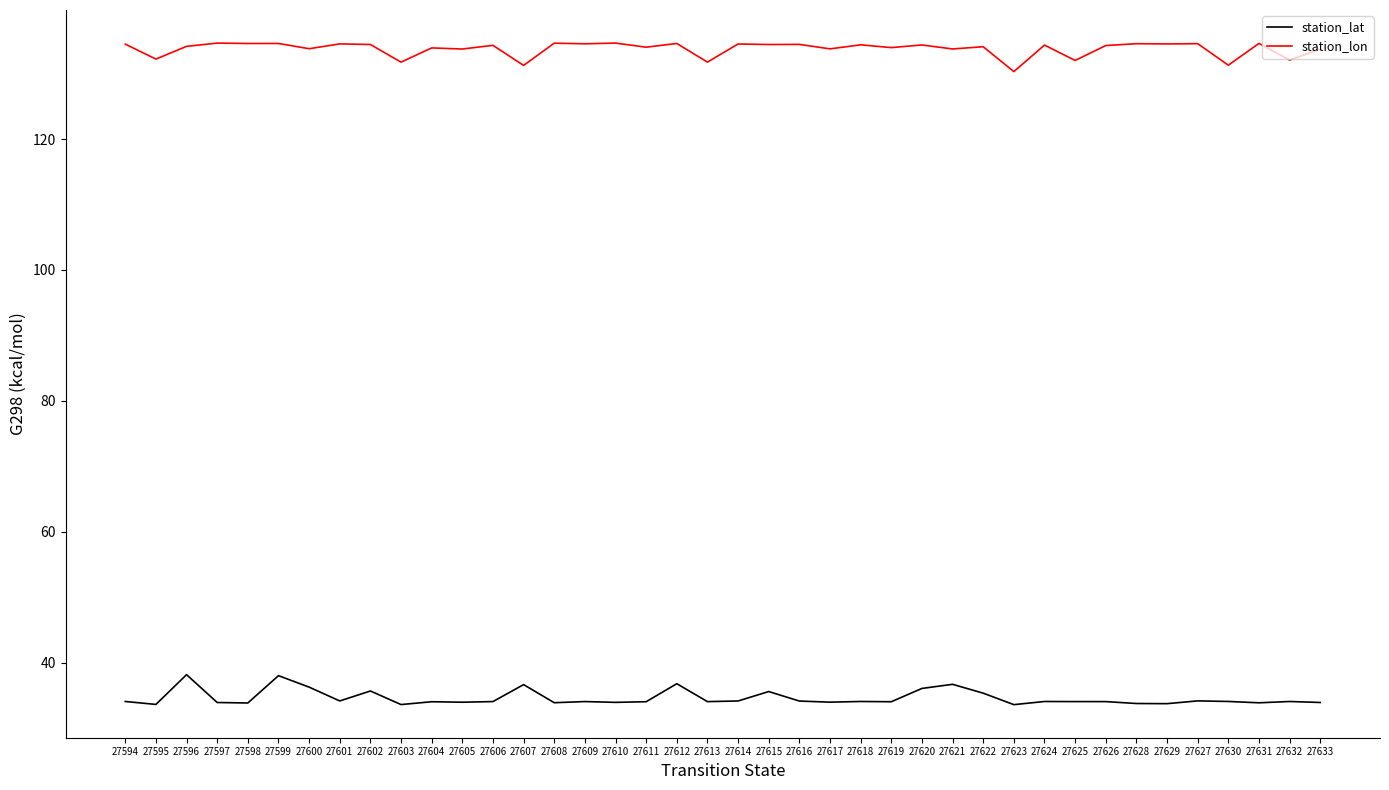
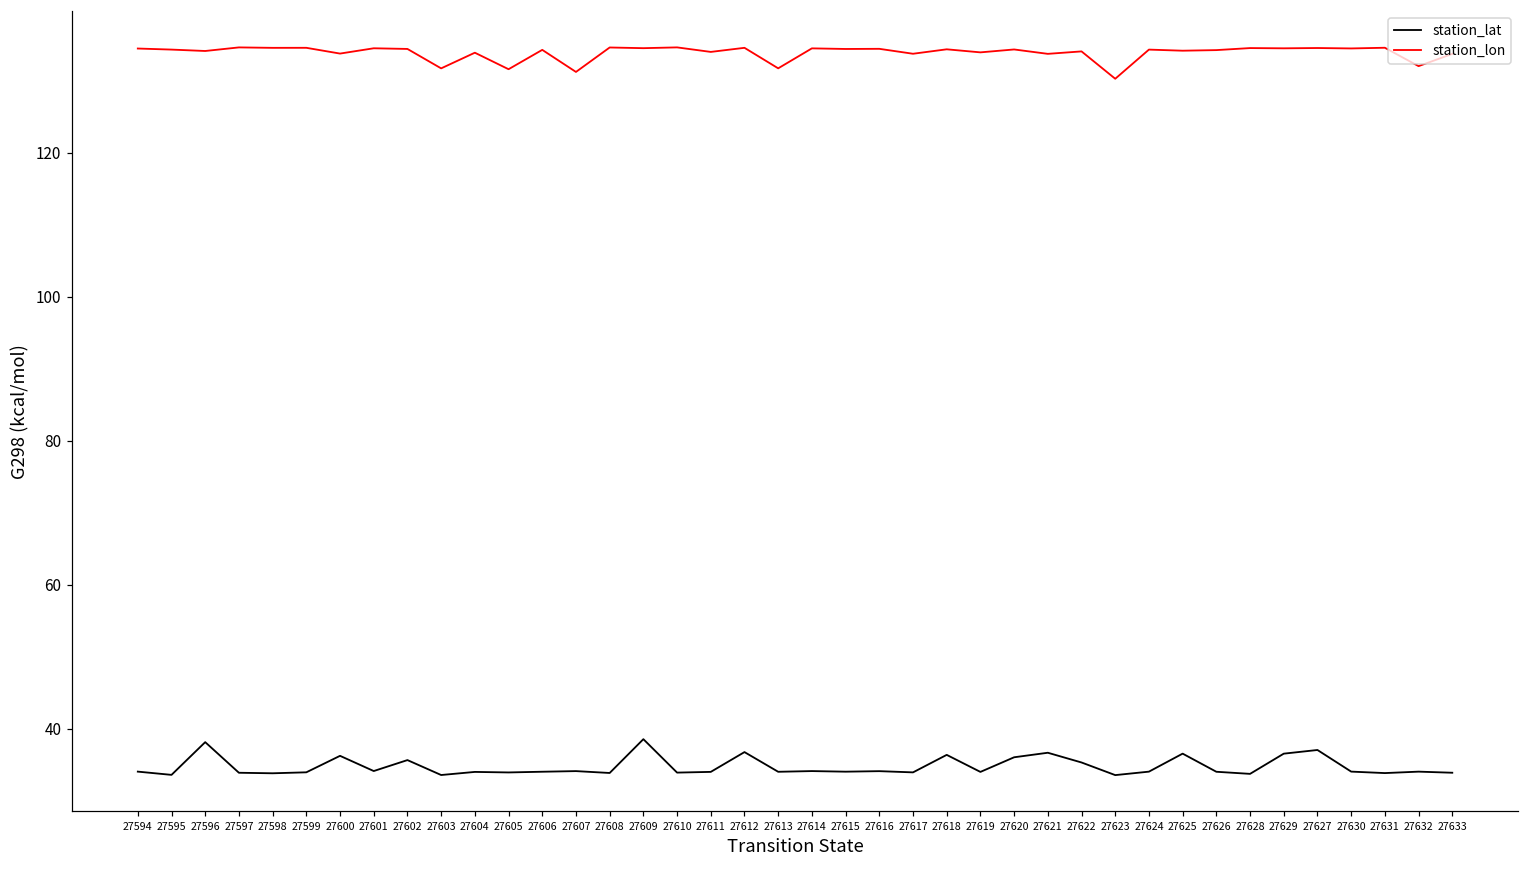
station_lon, 27595: 132 -> 134
station_lat, 27599: 38 -> 34
station_lon, 27605: 134 -> 132
station_lat, 27607: 37 -> 34
station_lat, 27609: 34 -> 39
station_lat, 27615: 36 -> 34
station_lat, 27618: 34 -> 36
station_lat, 27625: 34 -> 37
station_lon, 27625: 132 -> 134
station_lat, 27629: 34 -> 37
station_lat, 27627: 34 -> 37
station_lon, 27630: 131 -> 135
